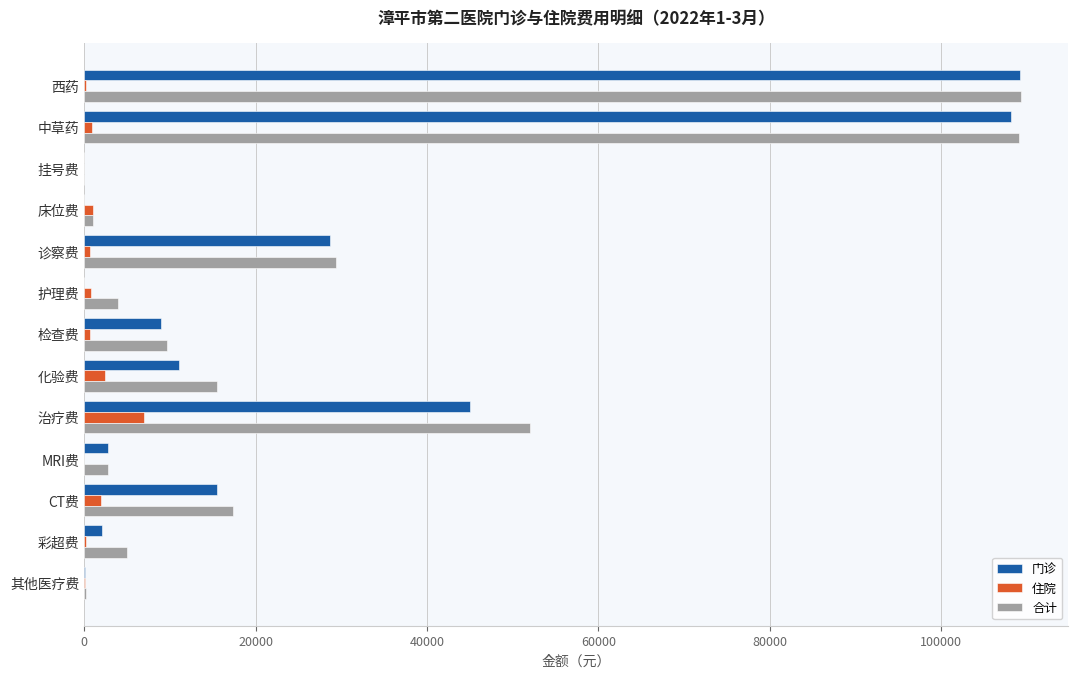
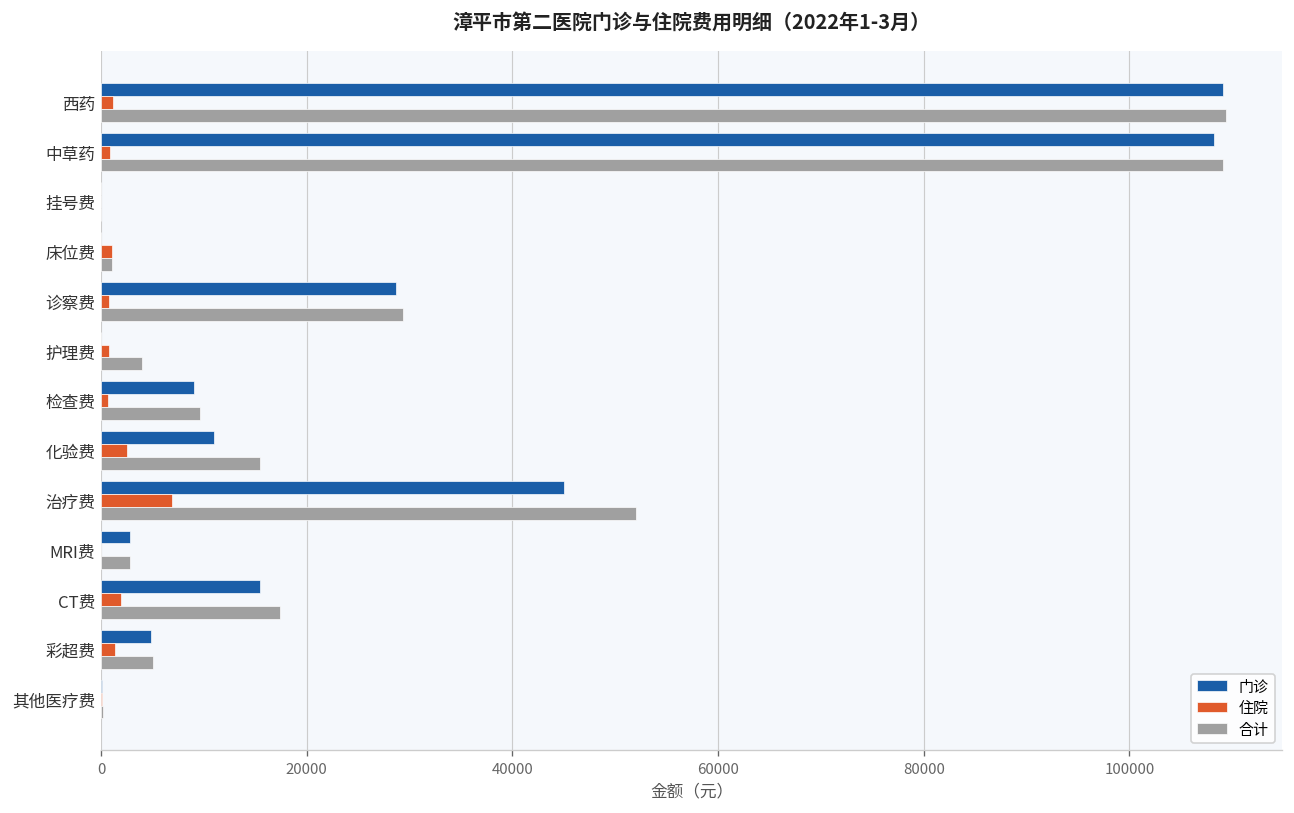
住院, 西药: 0 -> 1000
门诊, 彩超费: 2000 -> 5000
住院, 彩超费: 0 -> 1000
